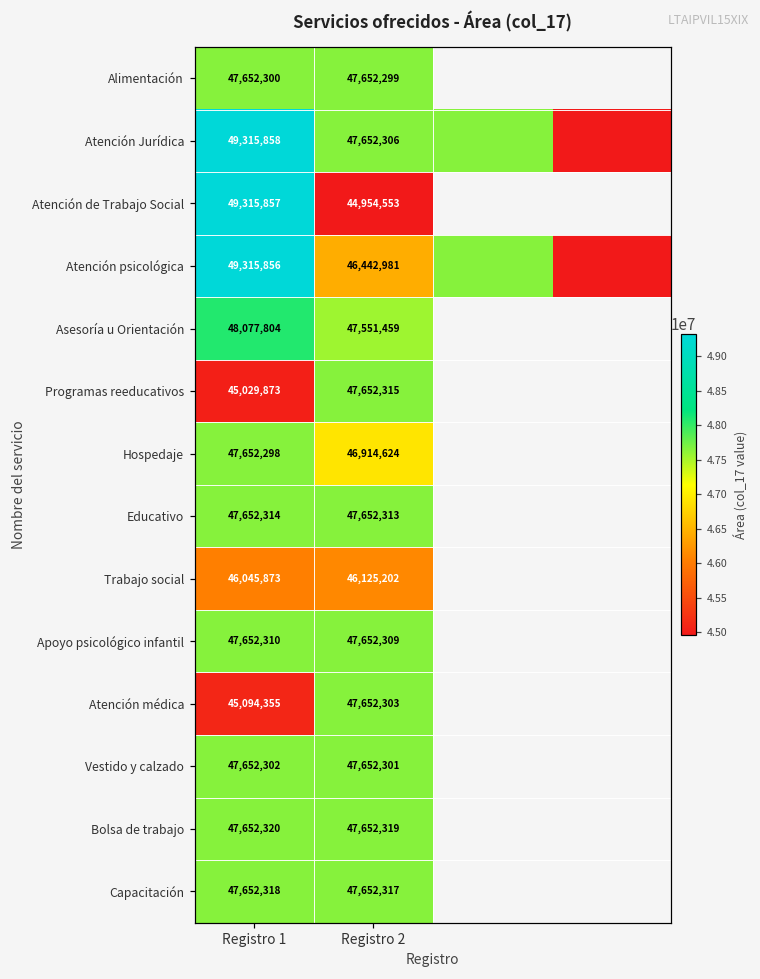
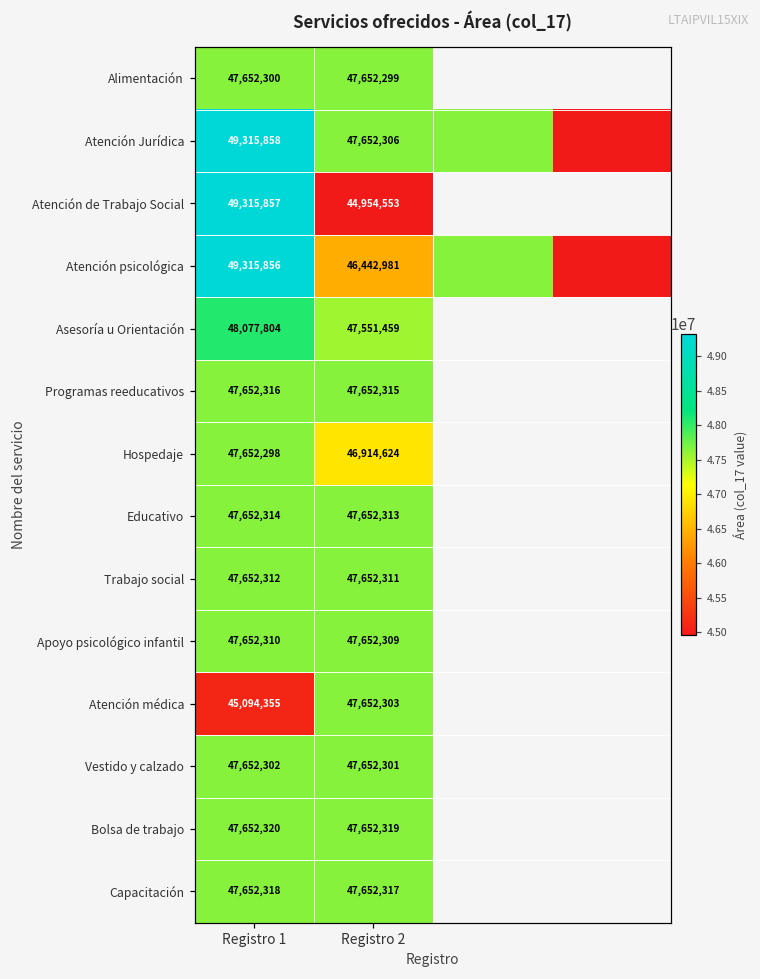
Programas reeducativos, Registro 1: 45,029,873 -> 47,652,316
Trabajo social, Registro 1: 46,045,873 -> 47,652,312
Trabajo social, Registro 2: 46,125,202 -> 47,652,311
